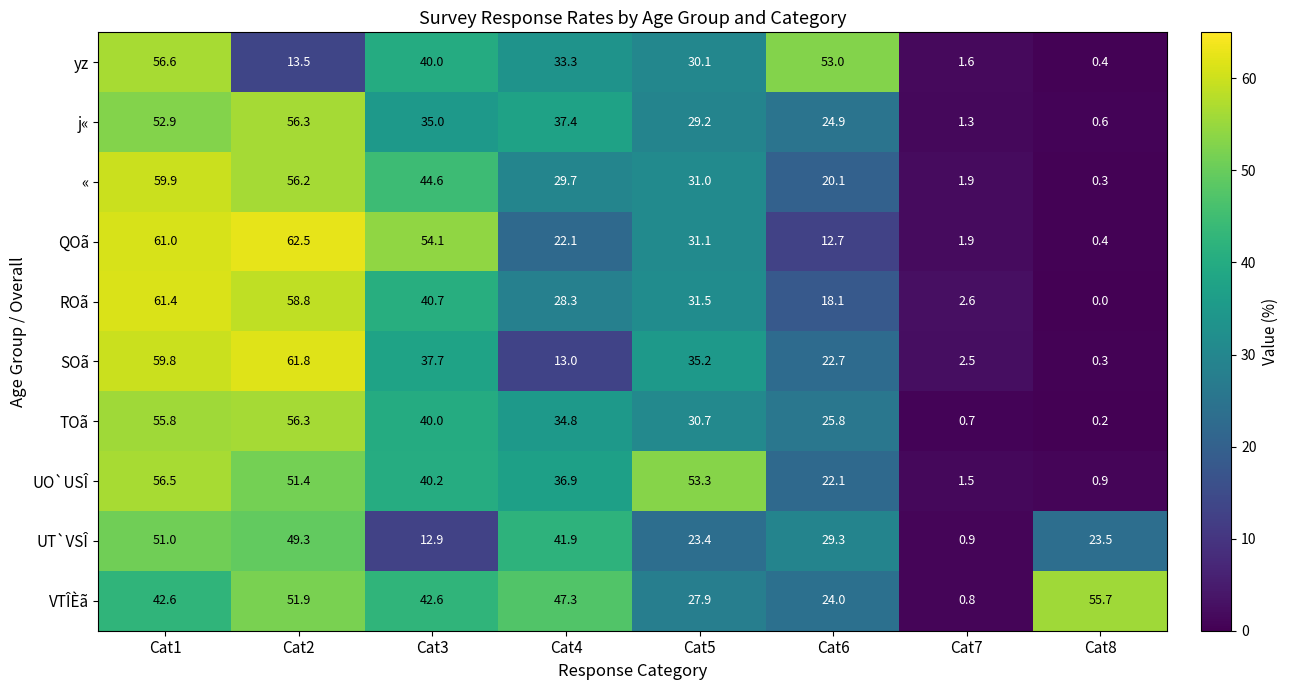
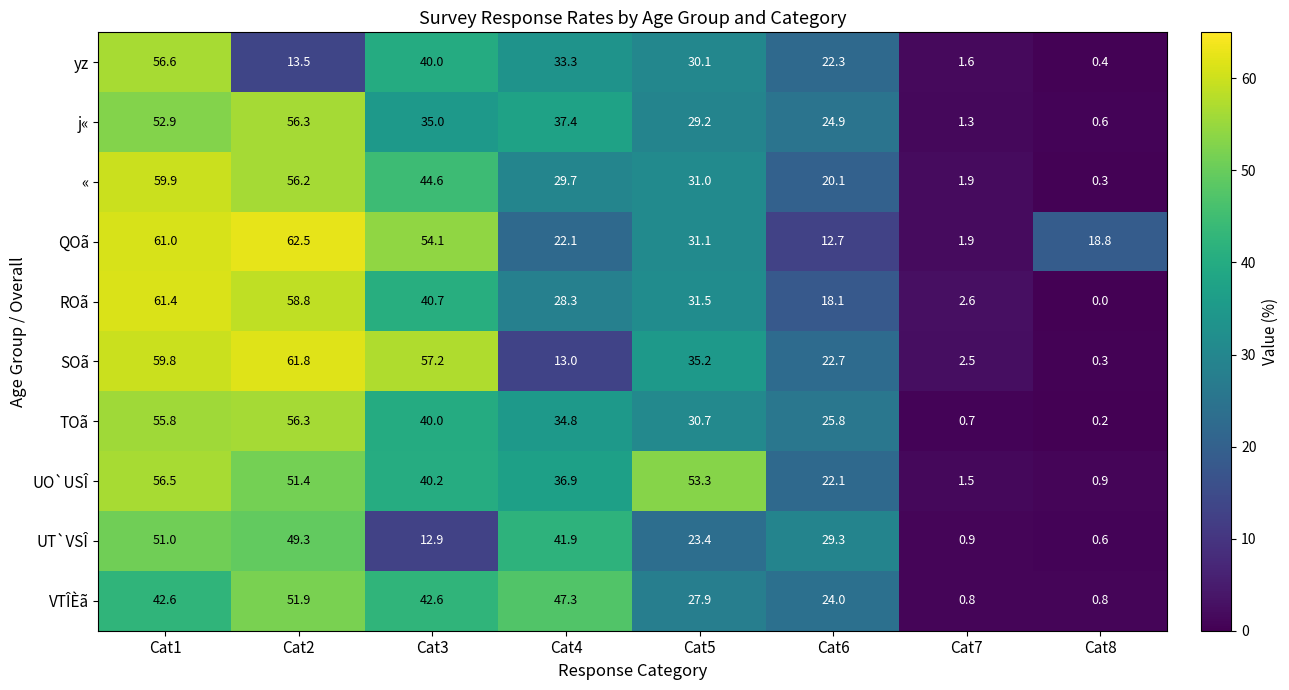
yz, Cat6: 53.0 -> 22.3
QOã, Cat8: 0.4 -> 18.8
SOã, Cat3: 37.7 -> 57.2
UT`VSÎ, Cat8: 23.5 -> 0.6
VTÎÈã, Cat8: 55.7 -> 0.8
